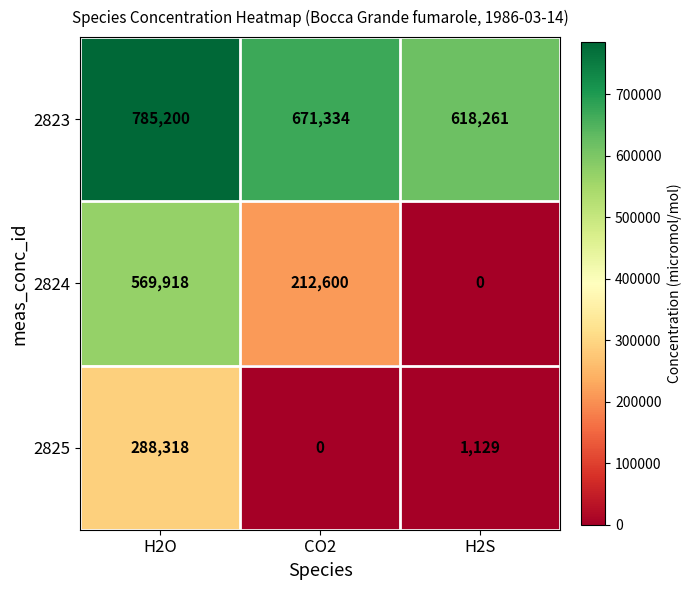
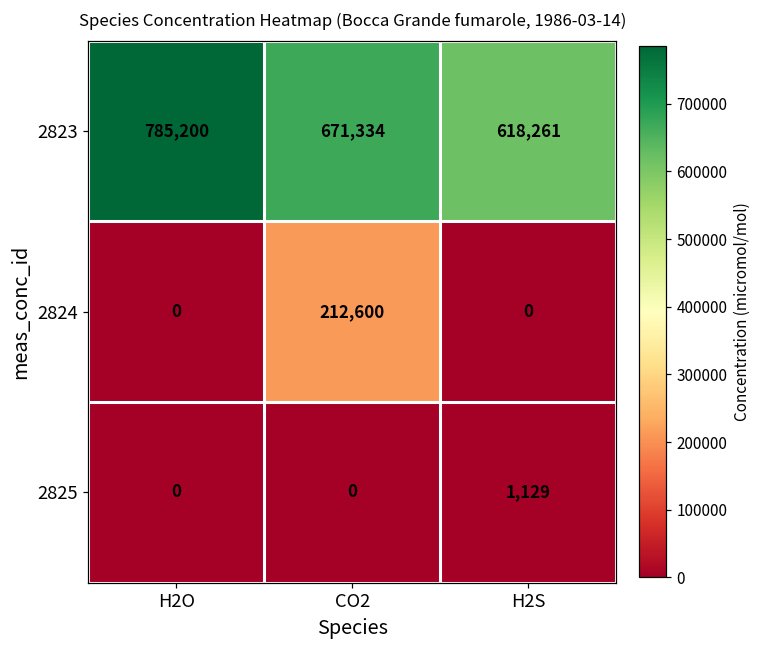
2824, H2O: 569,918 -> 0
2825, H2O: 288,318 -> 0
